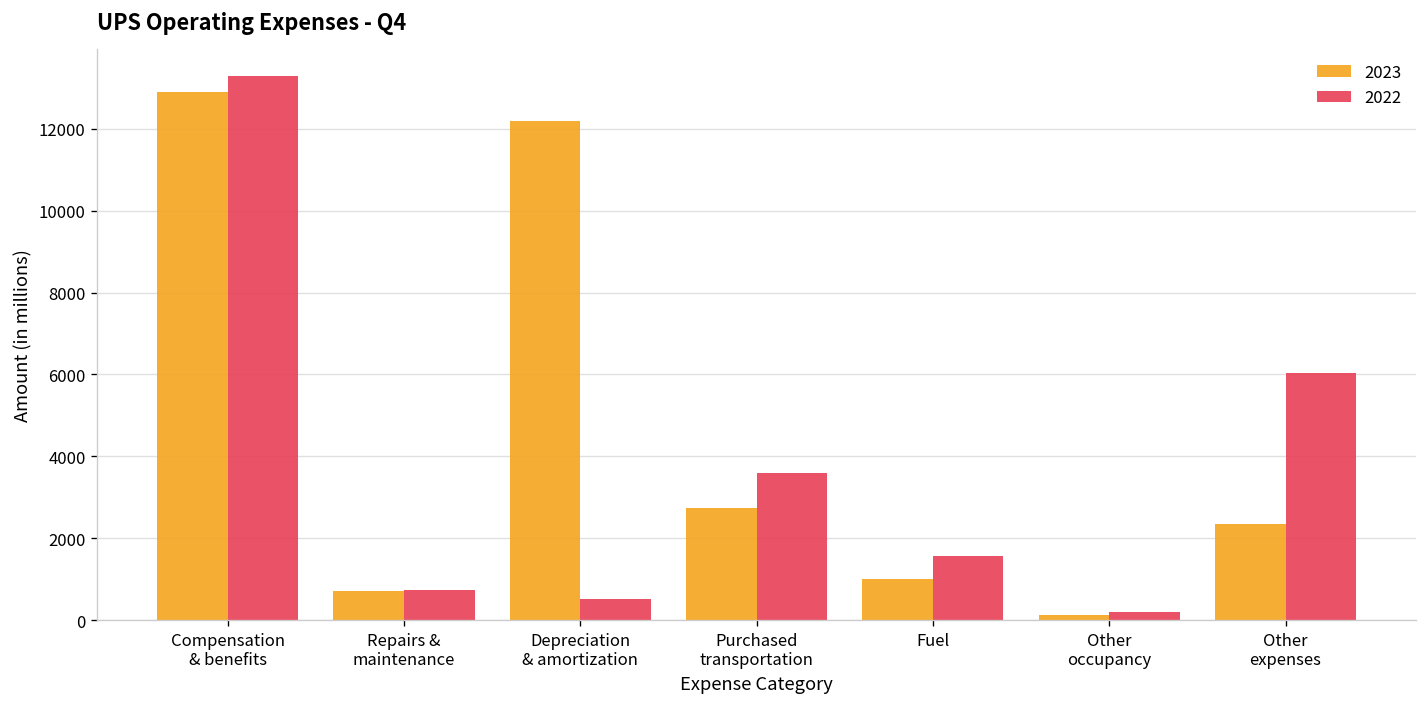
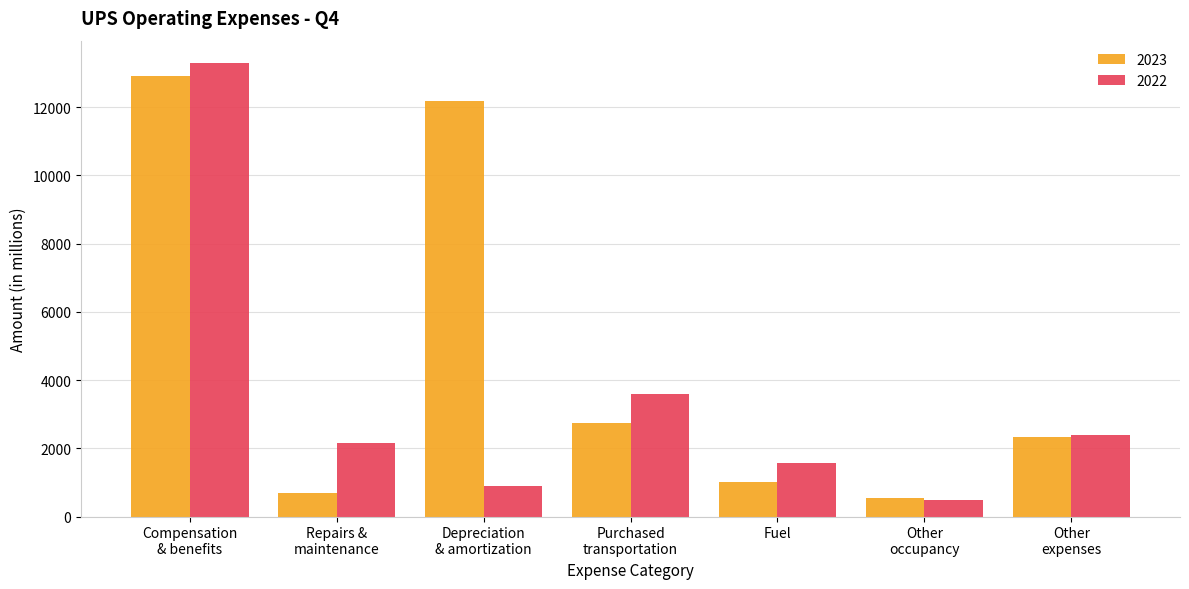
2022, Repairs & maintenance: 700 -> 2200
2022, Depreciation & amortization: 500 -> 900
2023, Other occupancy: 100 -> 500
2022, Other occupancy: 200 -> 500
2022, Other expenses: 6000 -> 2400
